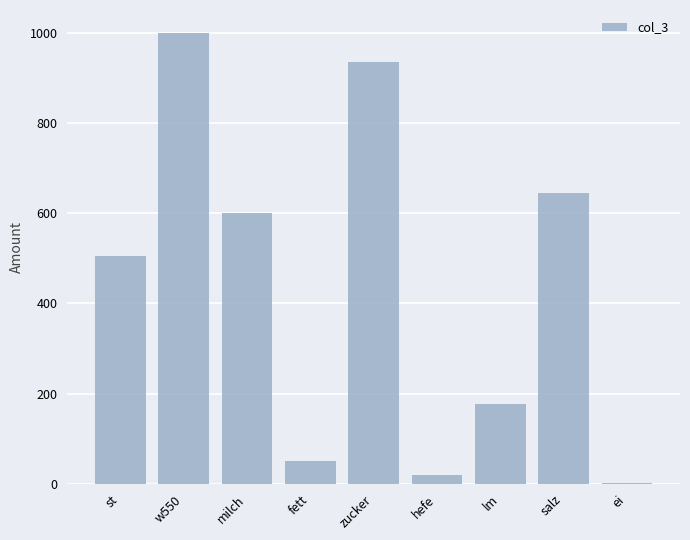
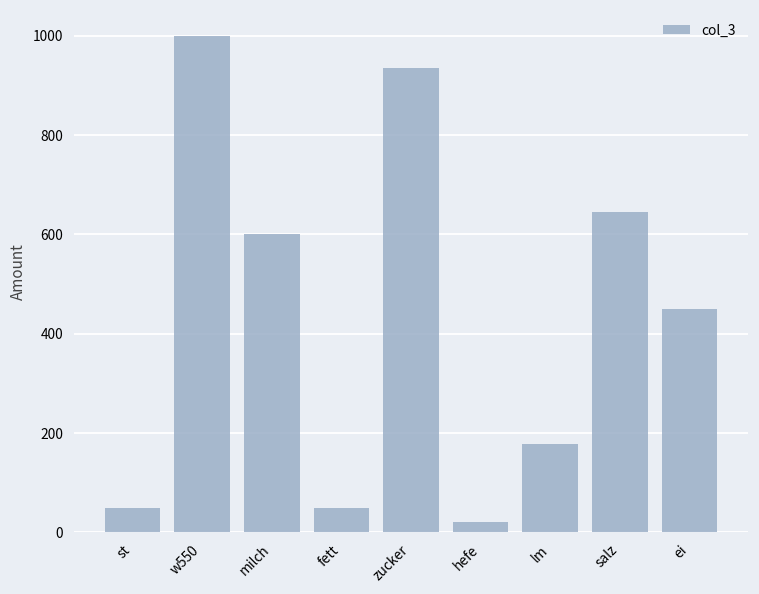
st: 510 -> 50
ei: 0 -> 450
